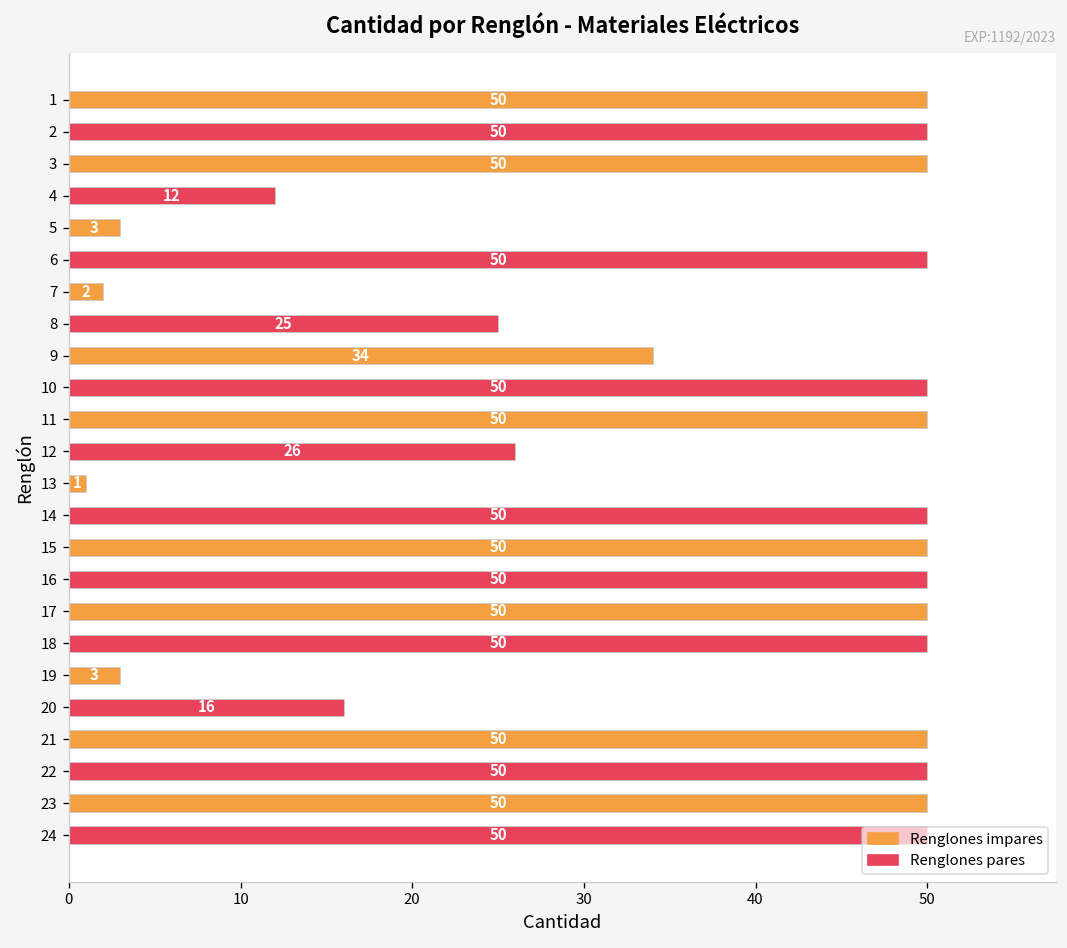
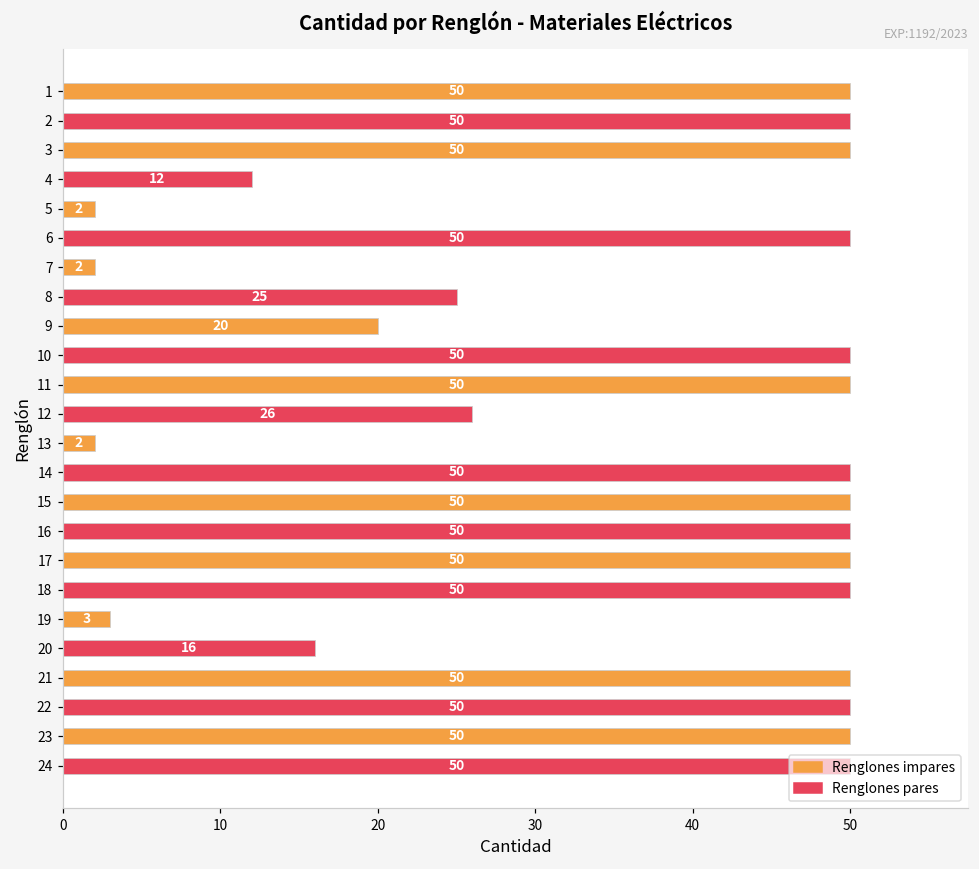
5: 3 -> 2
9: 34 -> 20
13: 1 -> 2
